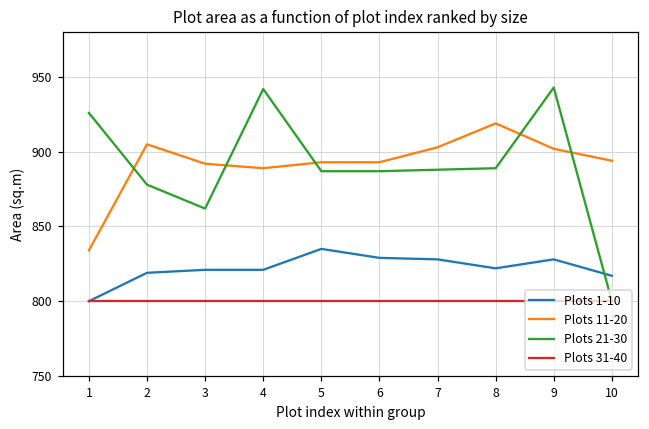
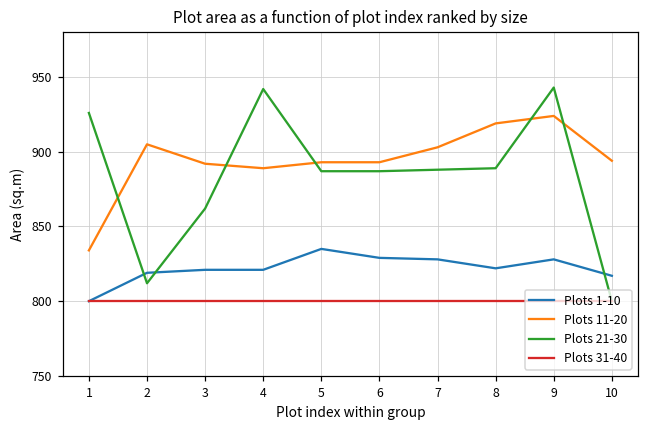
Plots 21-30, 2: 878 -> 812
Plots 11-20, 9: 902 -> 924
